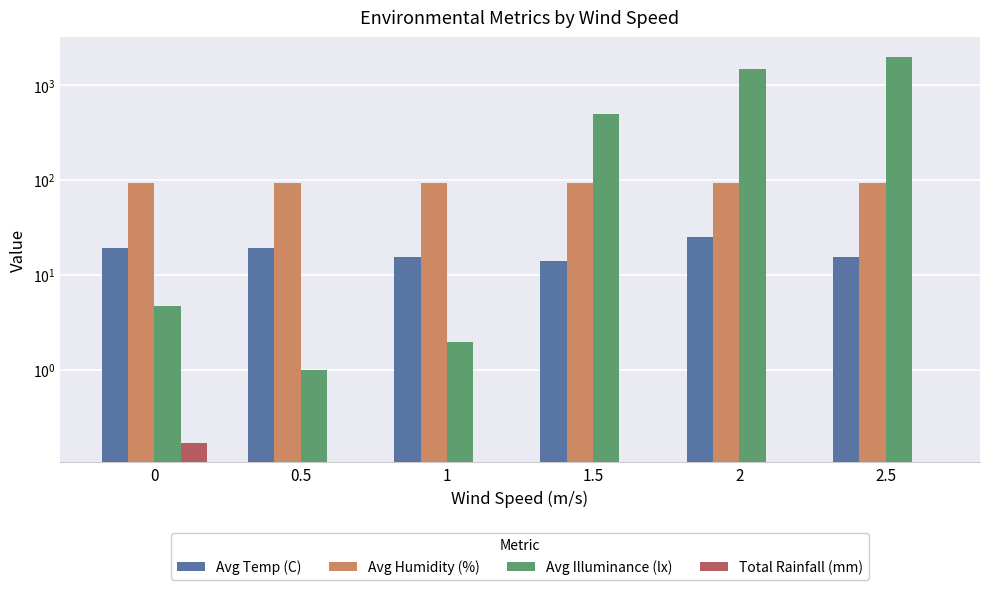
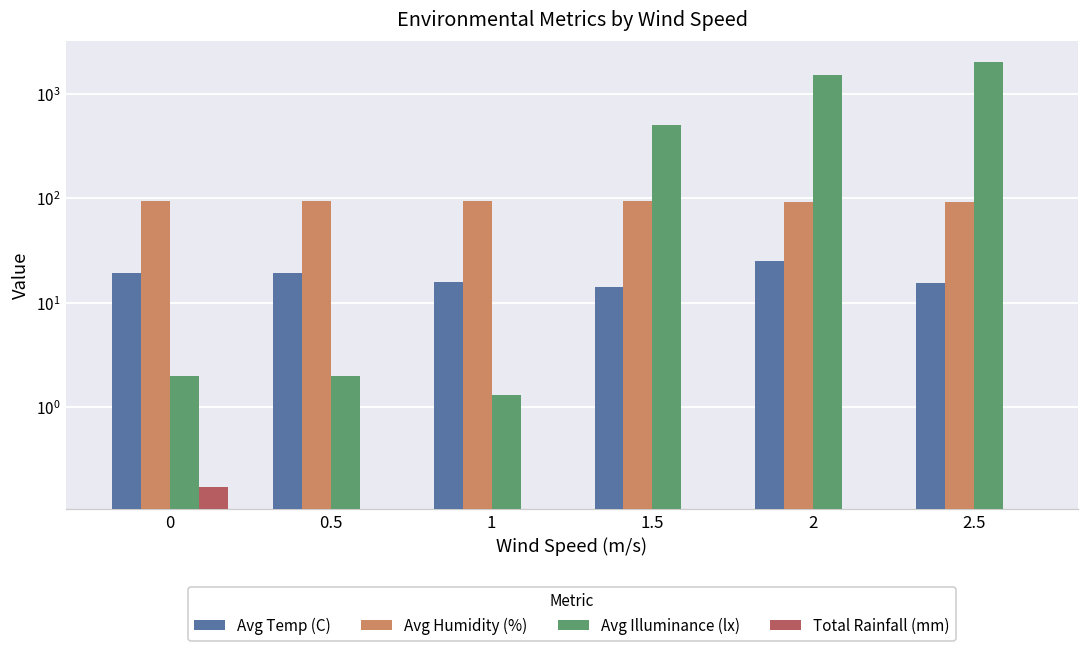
Avg Illuminance (lx), 0: 5 -> 2.0
Avg Illuminance (lx), 0.5: 1 -> 2
Avg Illuminance (lx), 1: 2.0 -> 1.3
